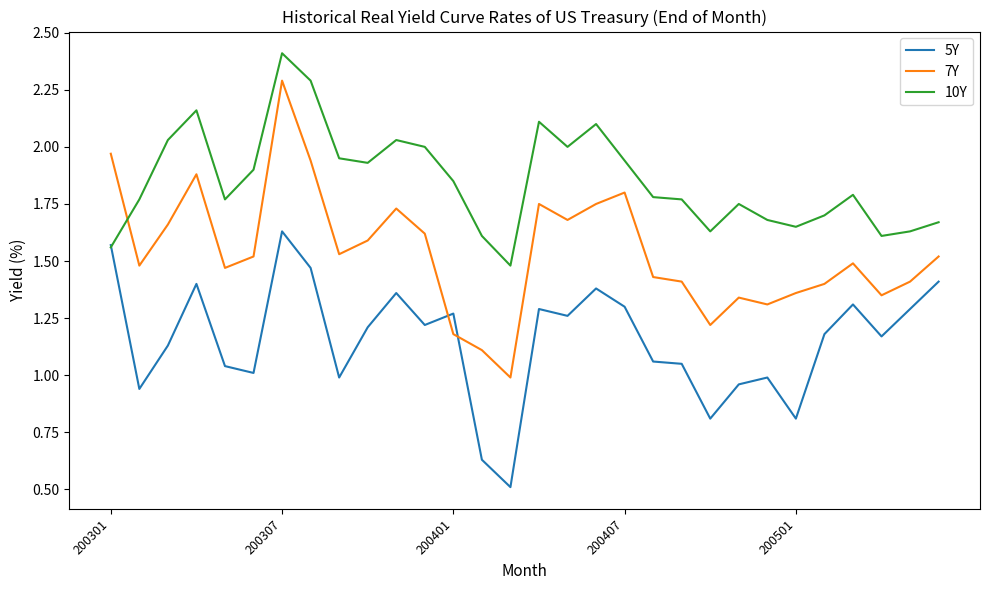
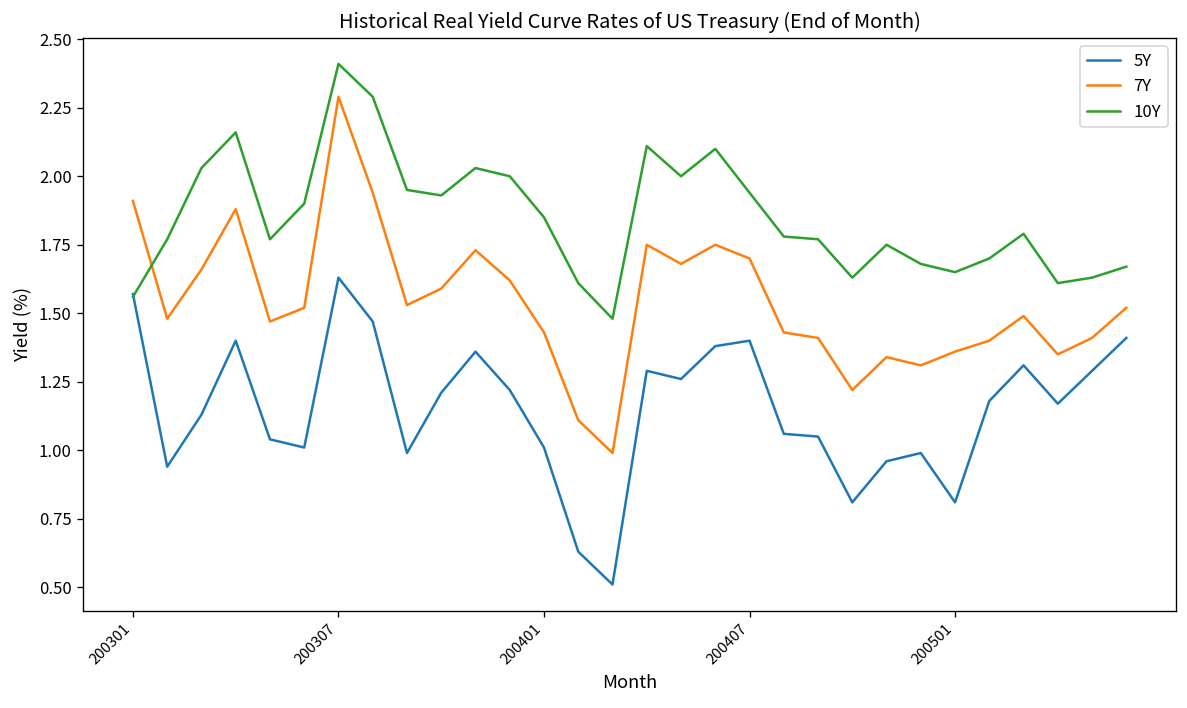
7Y, 200301: 1.97 -> 1.91
5Y, 200401: 1.27 -> 1.01
7Y, 200401: 1.18 -> 1.43
5Y, 200407: 1.3 -> 1.4
7Y, 200407: 1.8 -> 1.7
